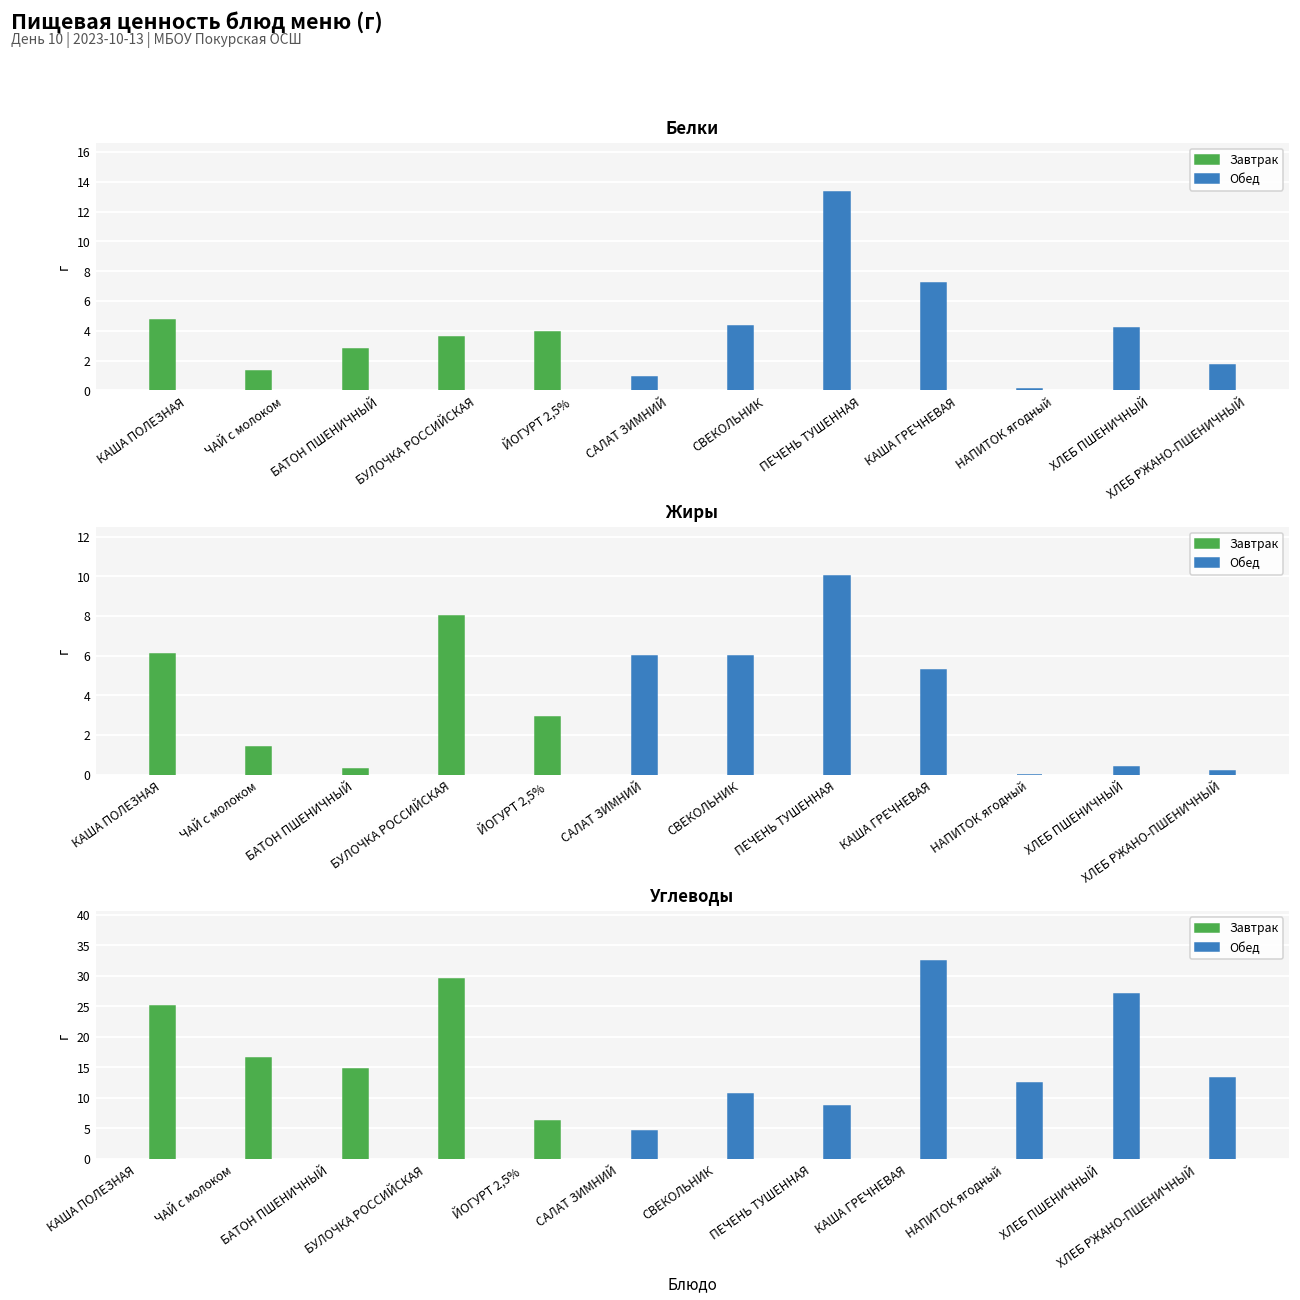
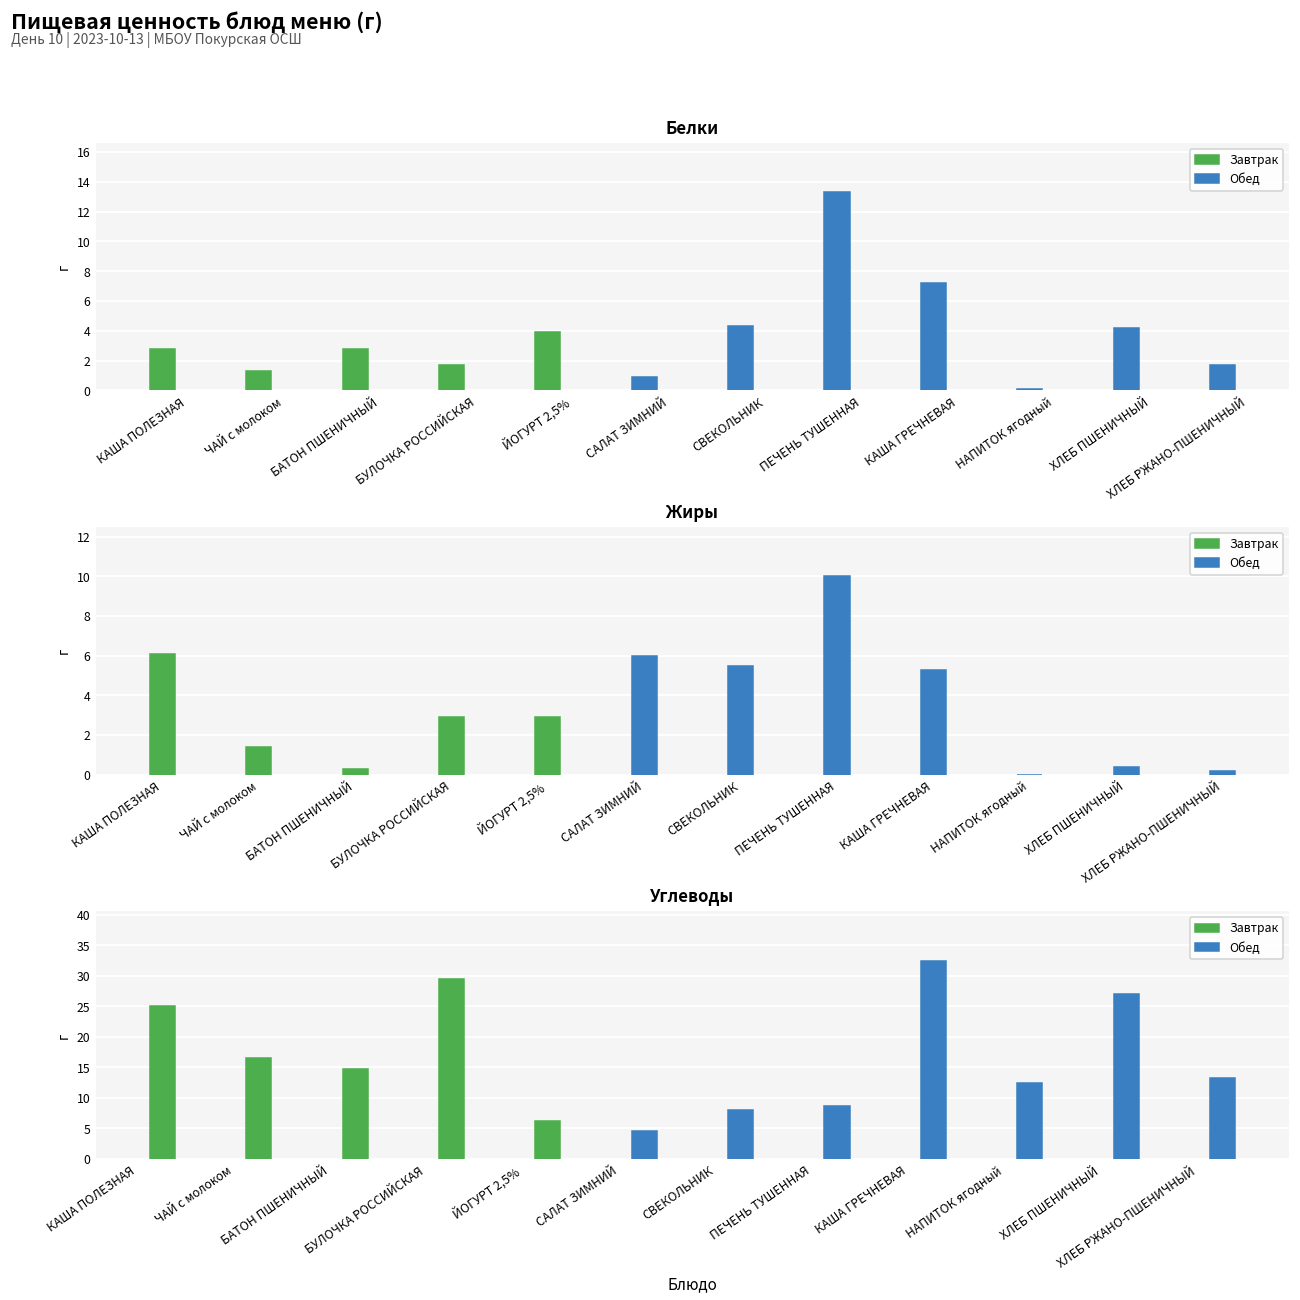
Белки, КАША ПОЛЕЗНАЯ: 4.7 -> 2.8
Белки, БУЛОЧКА РОССИЙСКАЯ: 3.6 -> 1.7
Жиры, БУЛОЧКА РОССИЙСКАЯ: 8.0 -> 2.9
Жиры, СВЕКОЛЬНИК: 6.0 -> 5.5
Углеводы, СВЕКОЛЬНИК: 11 -> 8
